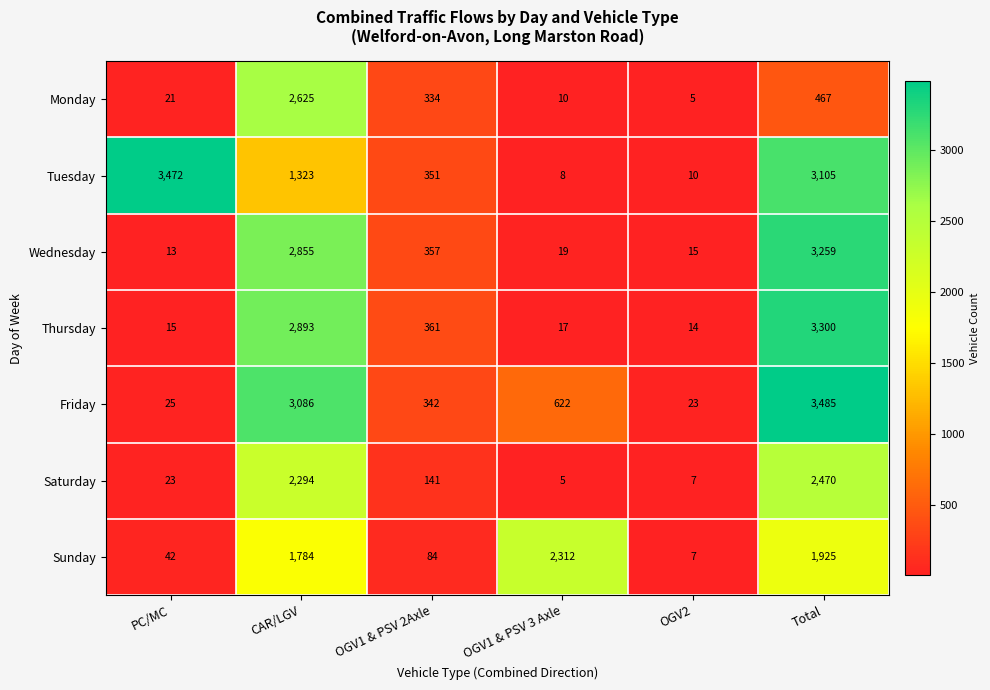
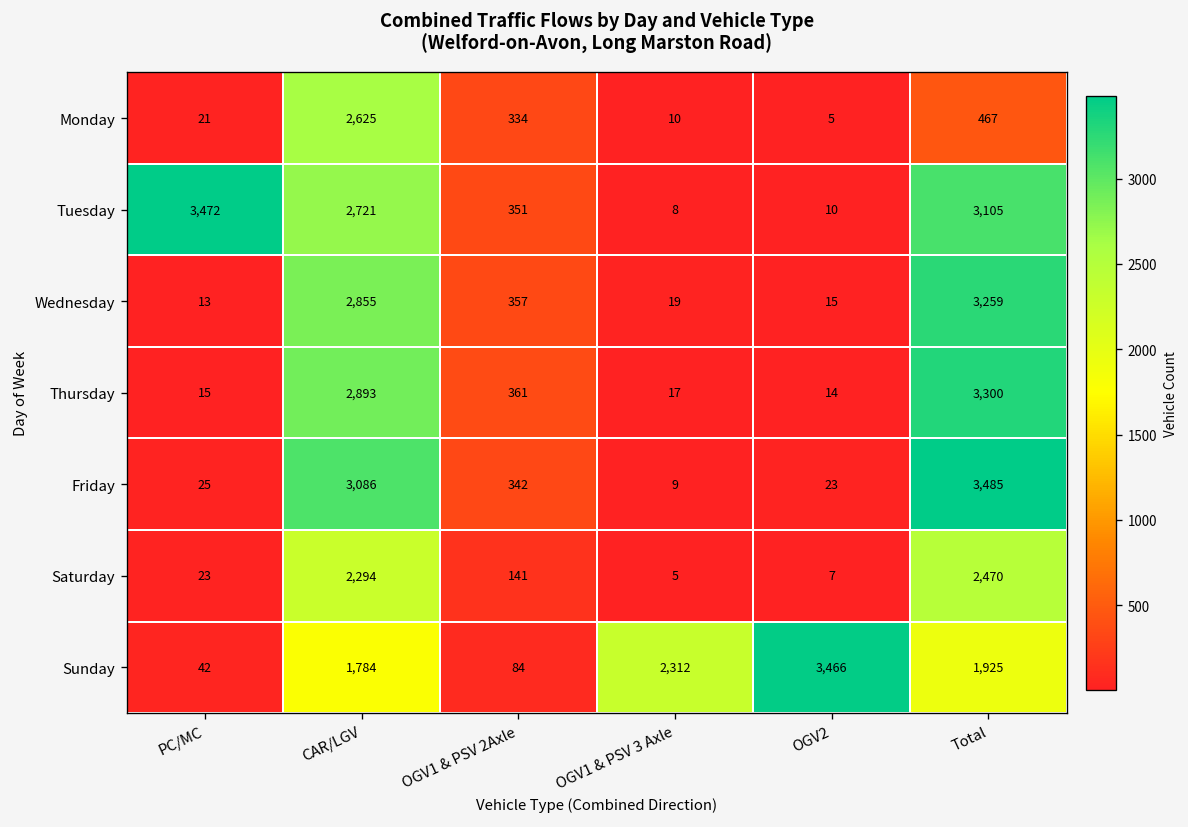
Tuesday, CAR/LGV: 1,323 -> 2,721
Friday, OGV1 & PSV 3 Axle: 622 -> 9
Sunday, OGV2: 7 -> 3,466
